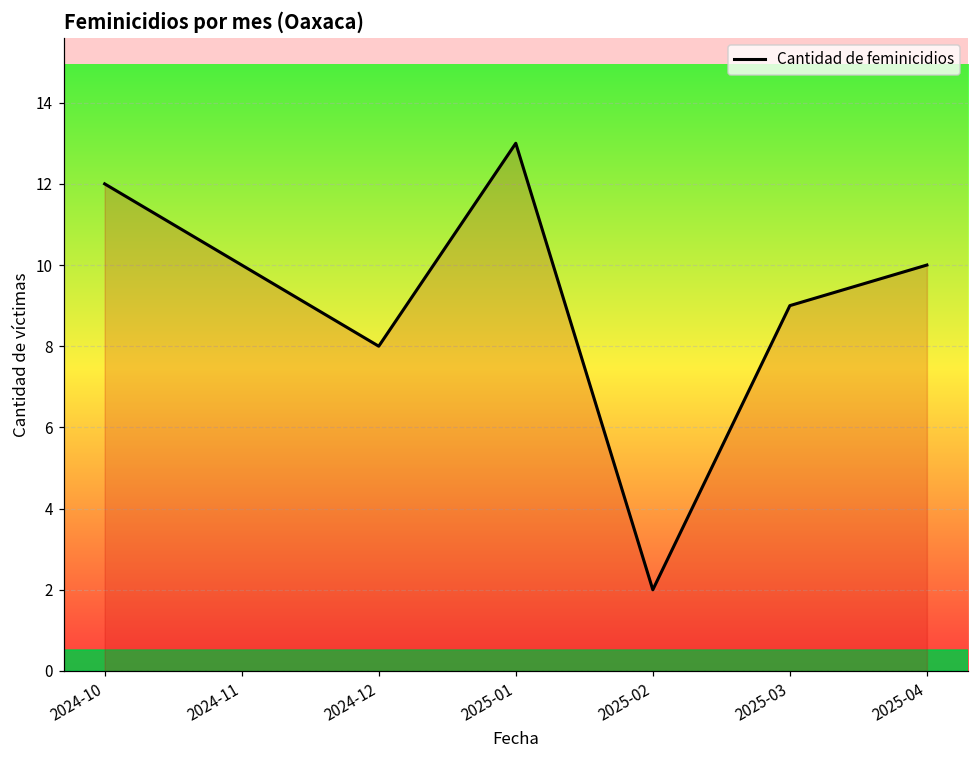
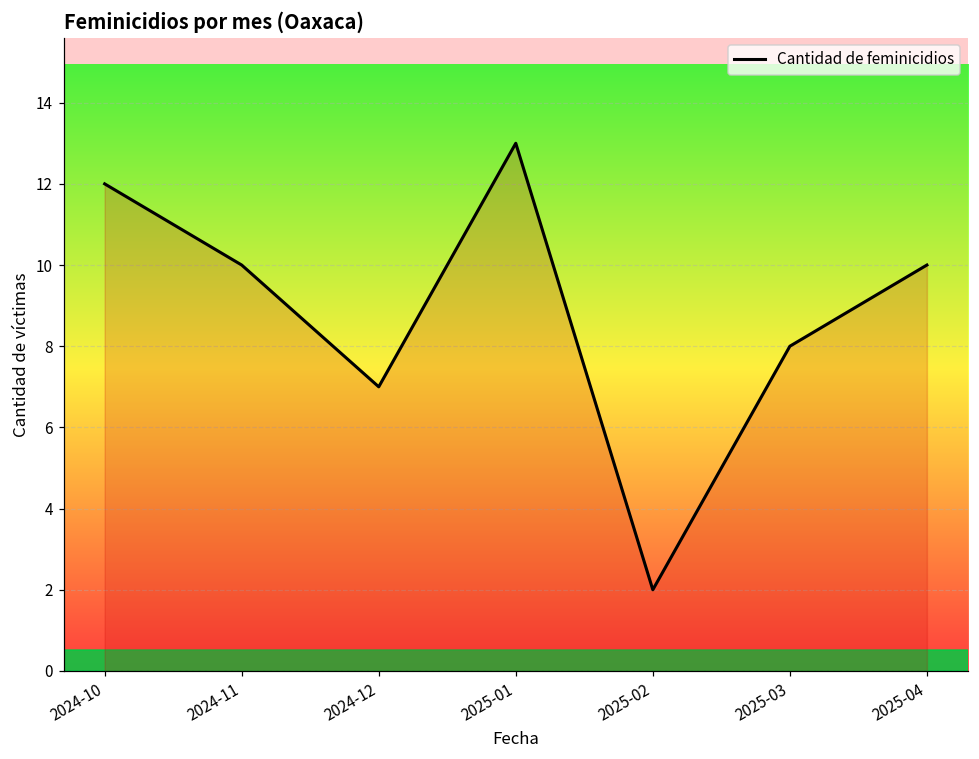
2024-12: 8 -> 7
2025-03: 9 -> 8
